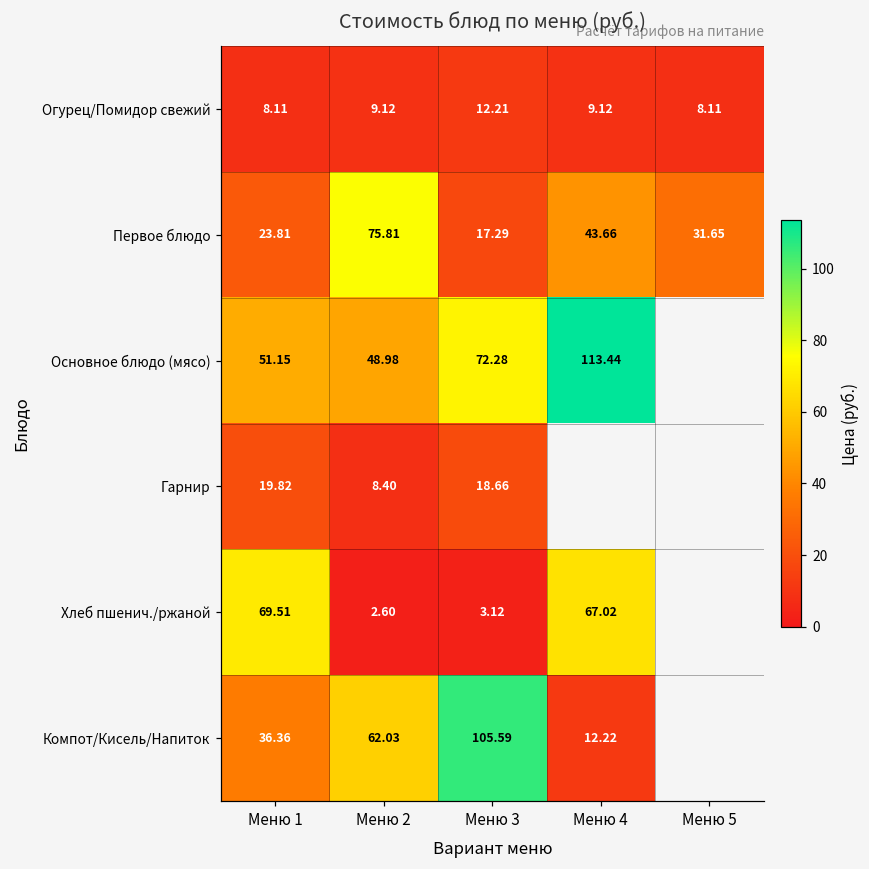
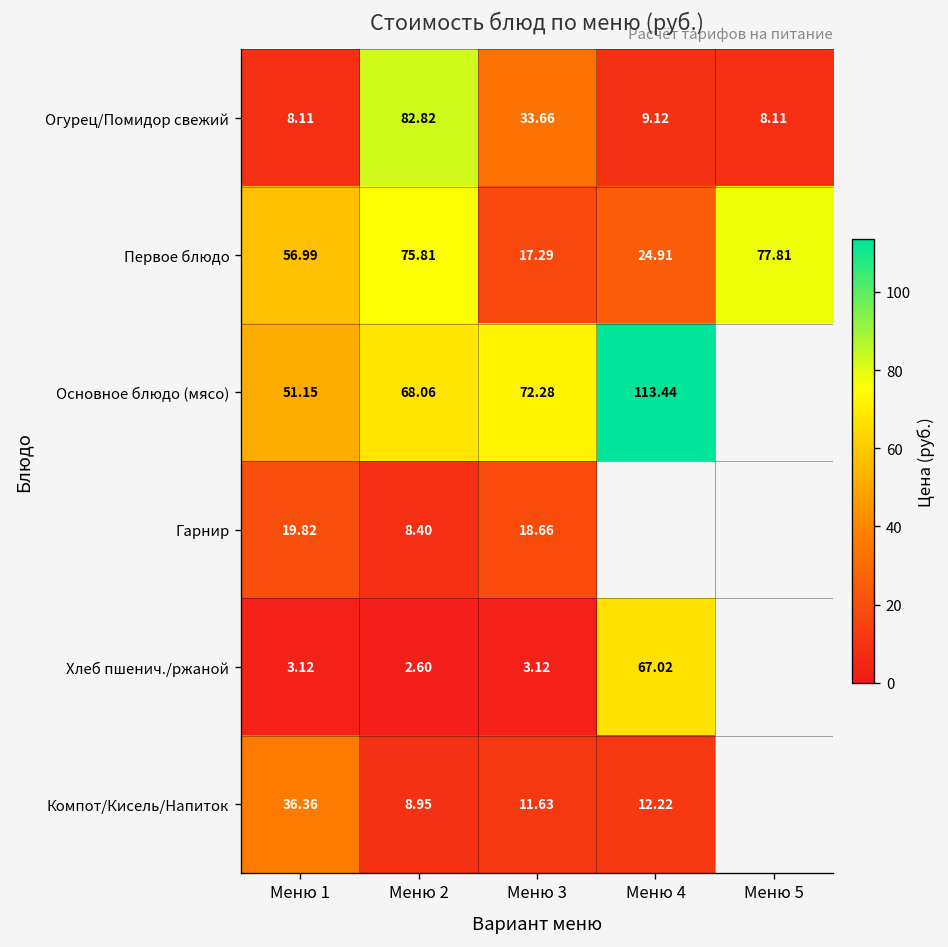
Огурец/Помидор свежий, Меню 2: 9.12 -> 82.82
Огурец/Помидор свежий, Меню 3: 12.21 -> 33.66
Первое блюдо, Меню 1: 23.81 -> 56.99
Первое блюдо, Меню 4: 43.66 -> 24.91
Первое блюдо, Меню 5: 31.65 -> 77.81
Основное блюдо (мясо), Меню 2: 48.98 -> 68.06
Хлеб пшенич./ржаной, Меню 1: 69.51 -> 3.12
Компот/Кисель/Напиток, Меню 2: 62.03 -> 8.95
Компот/Кисель/Напиток, Меню 3: 105.59 -> 11.63
